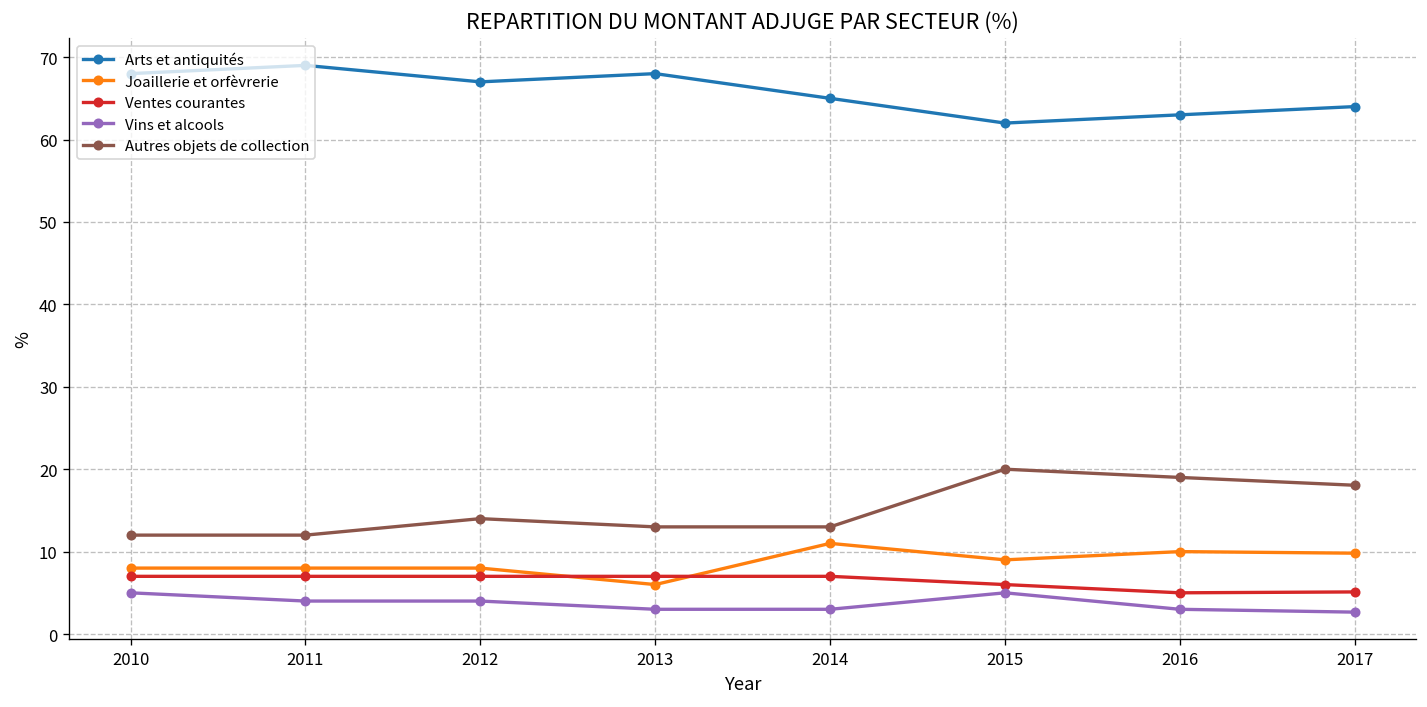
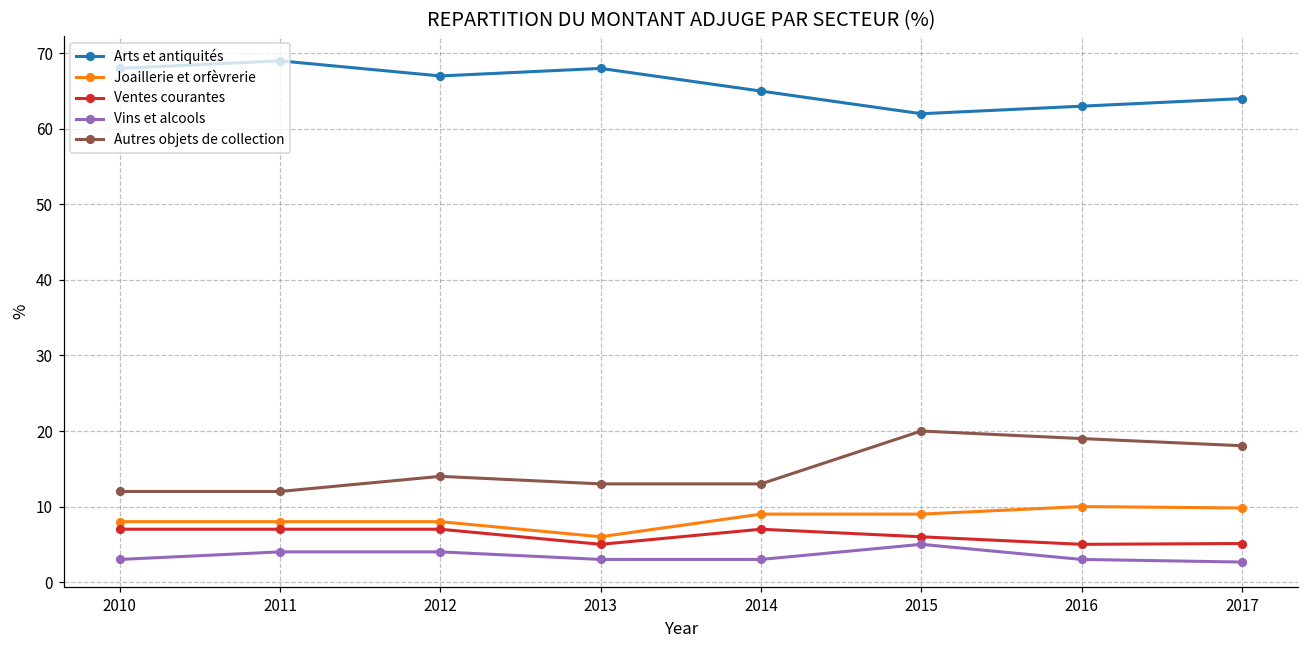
Vins et alcools, 2010: 5 -> 3
Ventes courantes, 2013: 7 -> 5
Joaillerie et orfèvrerie, 2014: 11 -> 9
